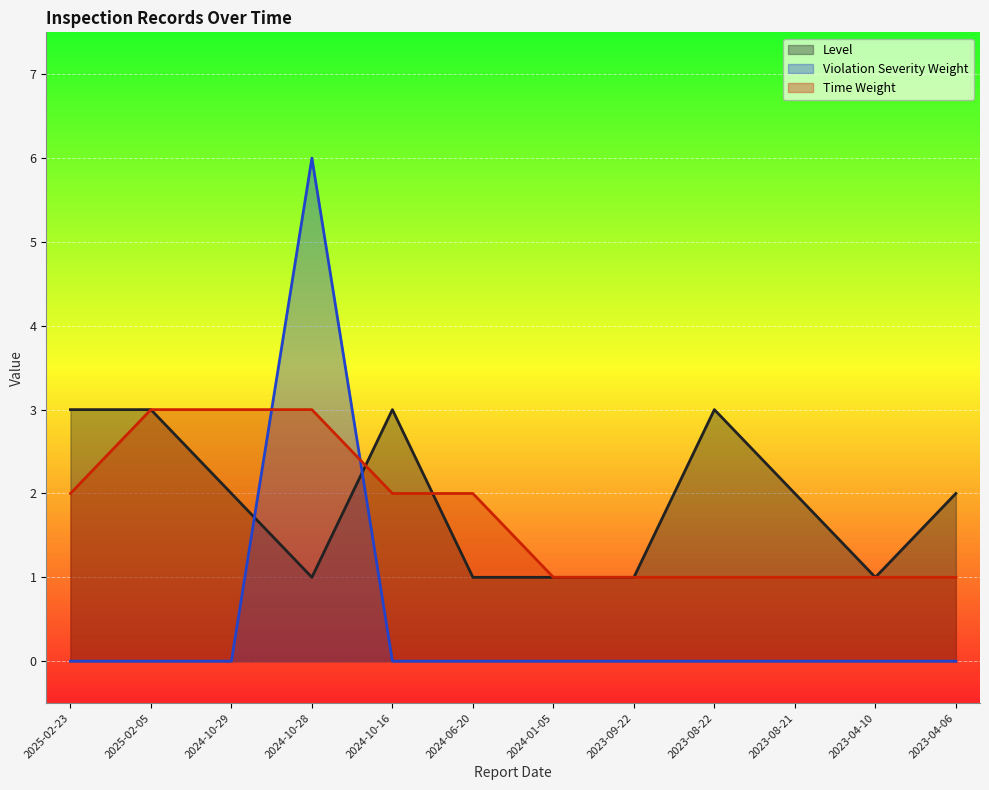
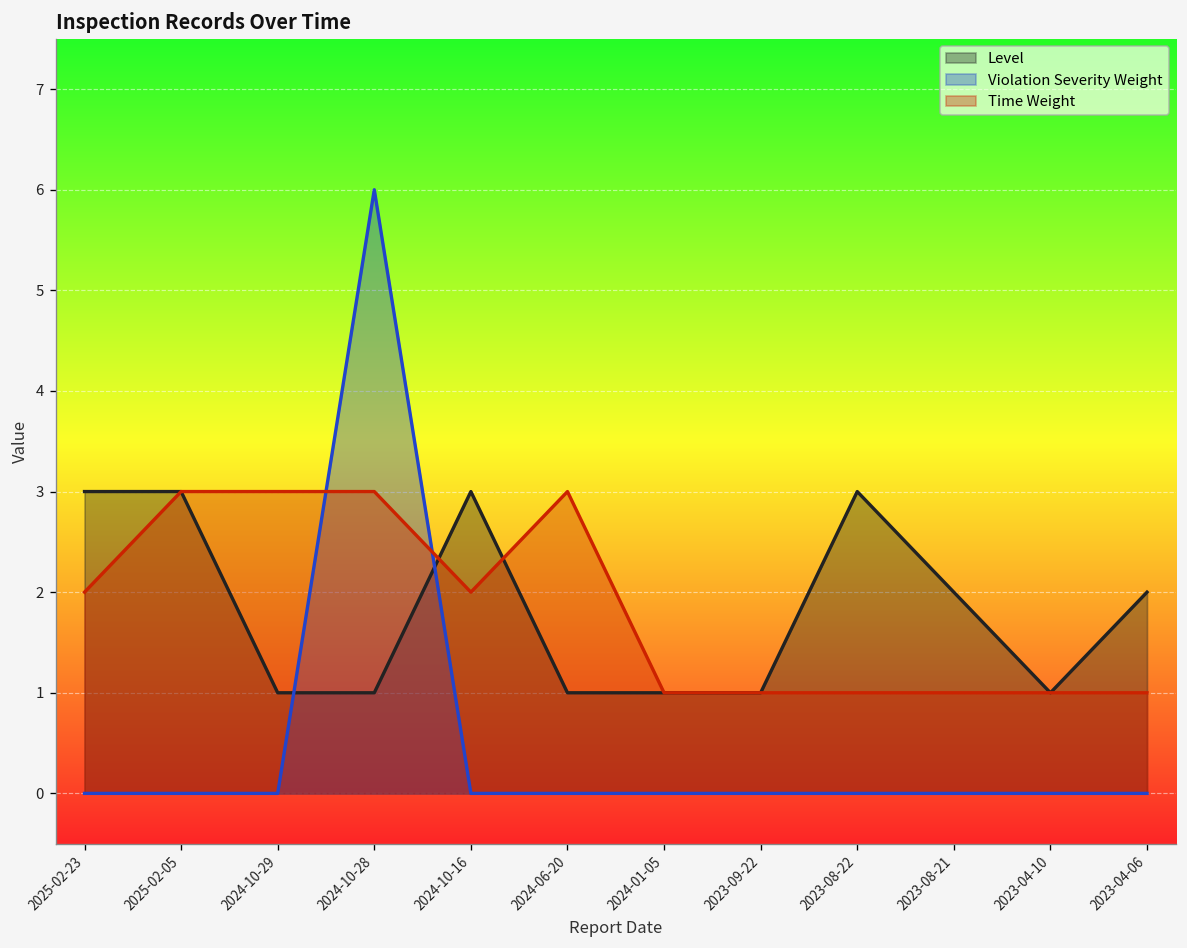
Level, 2024-10-29: 2 -> 1
Time Weight, 2024-06-20: 2 -> 3
